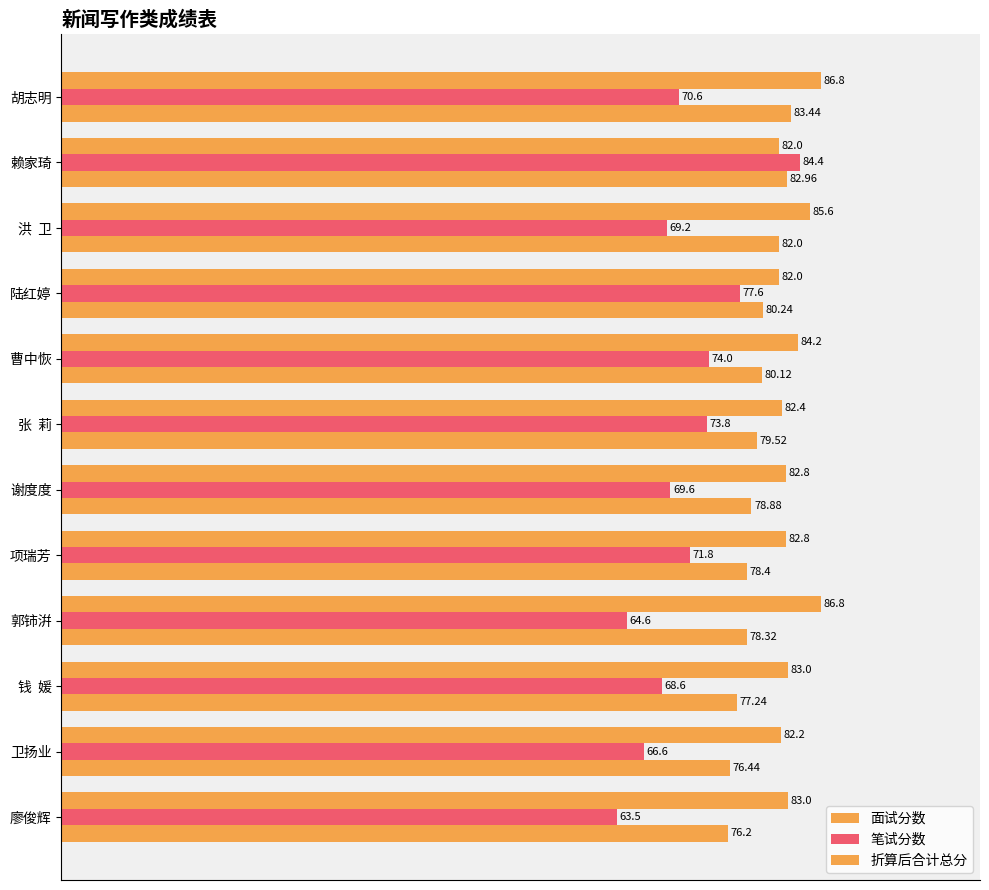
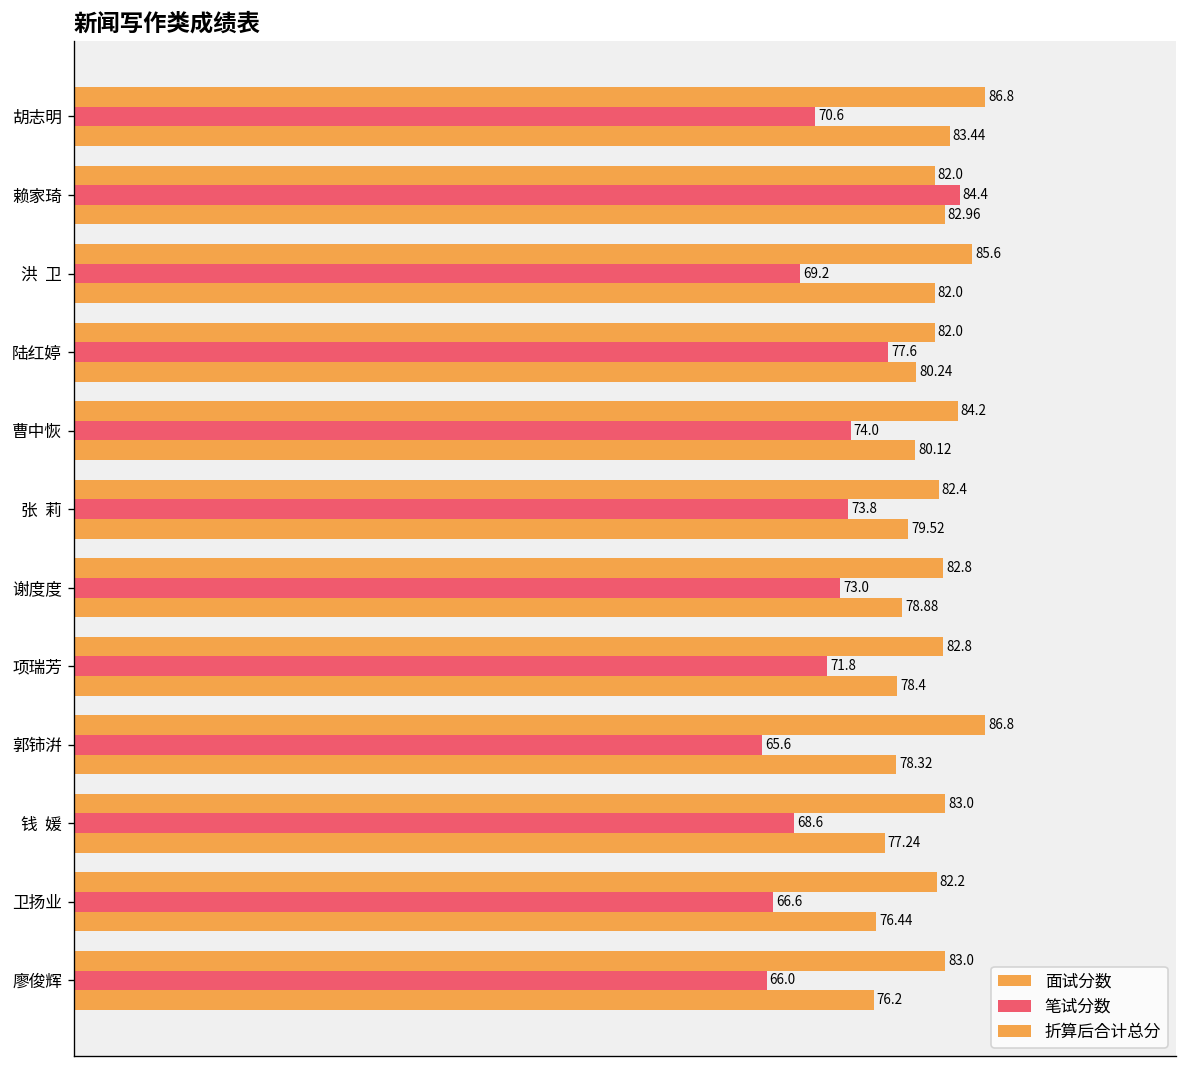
笔试分数, 谢度度: 69.6 -> 73.0
笔试分数, 郭铈洴: 64.6 -> 65.6
笔试分数, 廖俊辉: 63.5 -> 66.0
